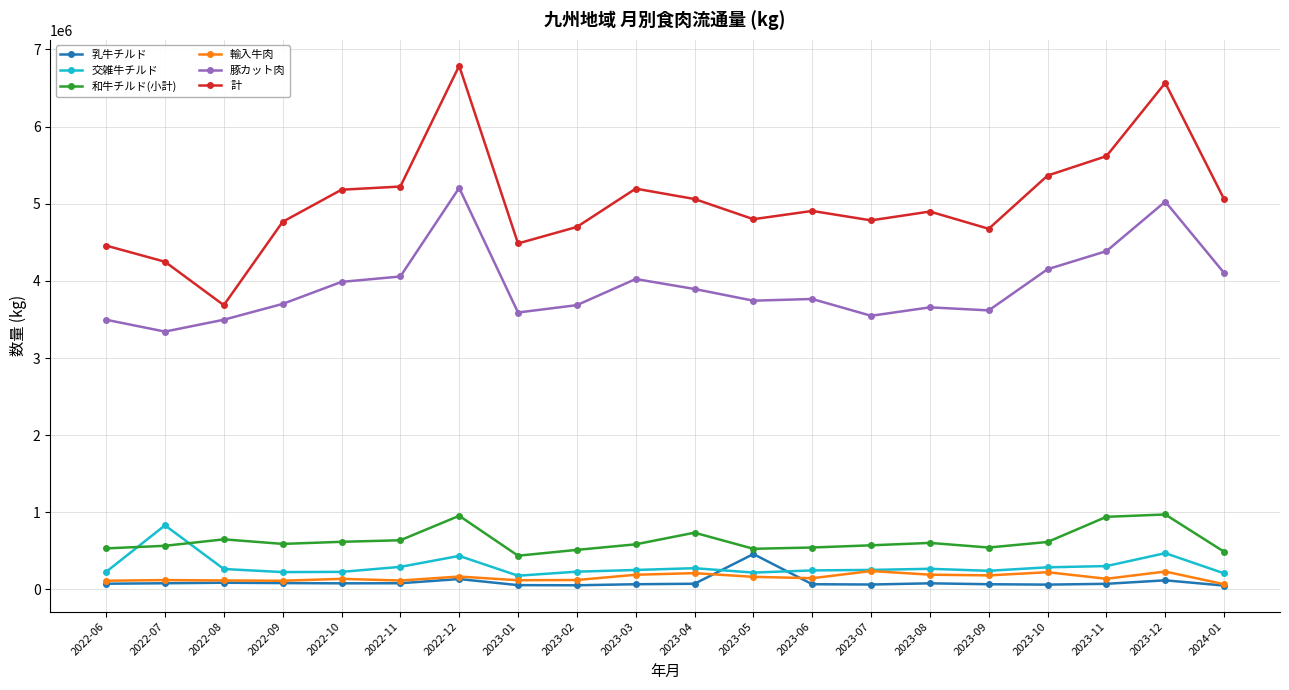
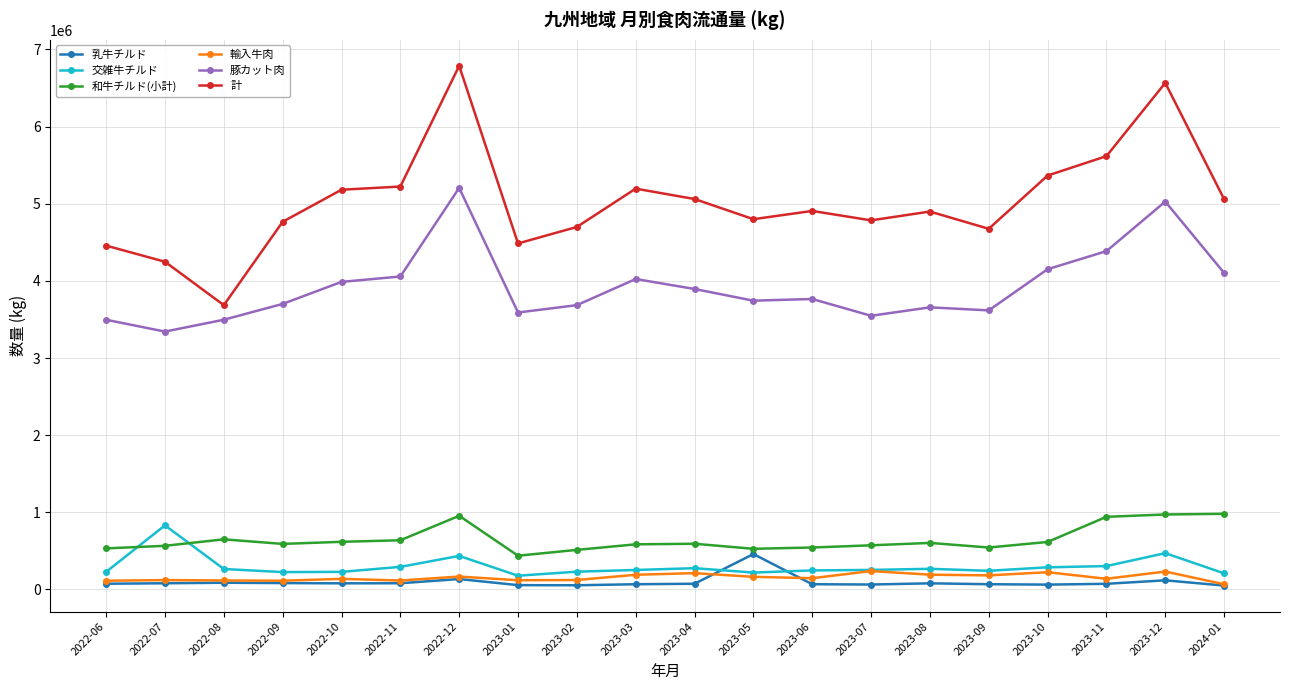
和牛チルド(小計), 2023-04: 700000 -> 600000
和牛チルド(小計), 2024-01: 500000 -> 1000000
